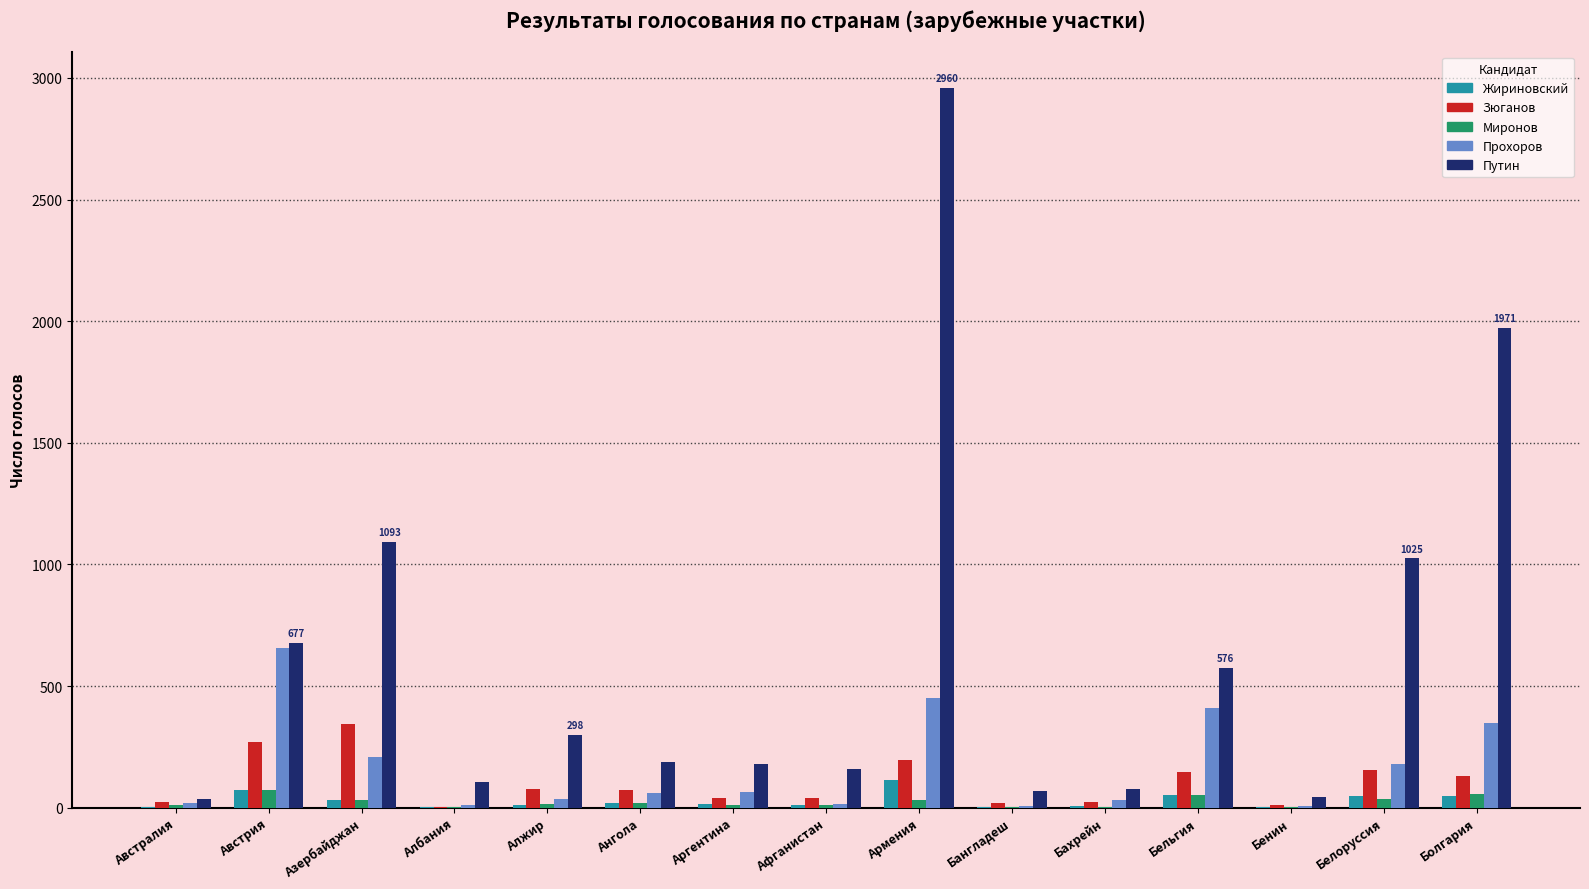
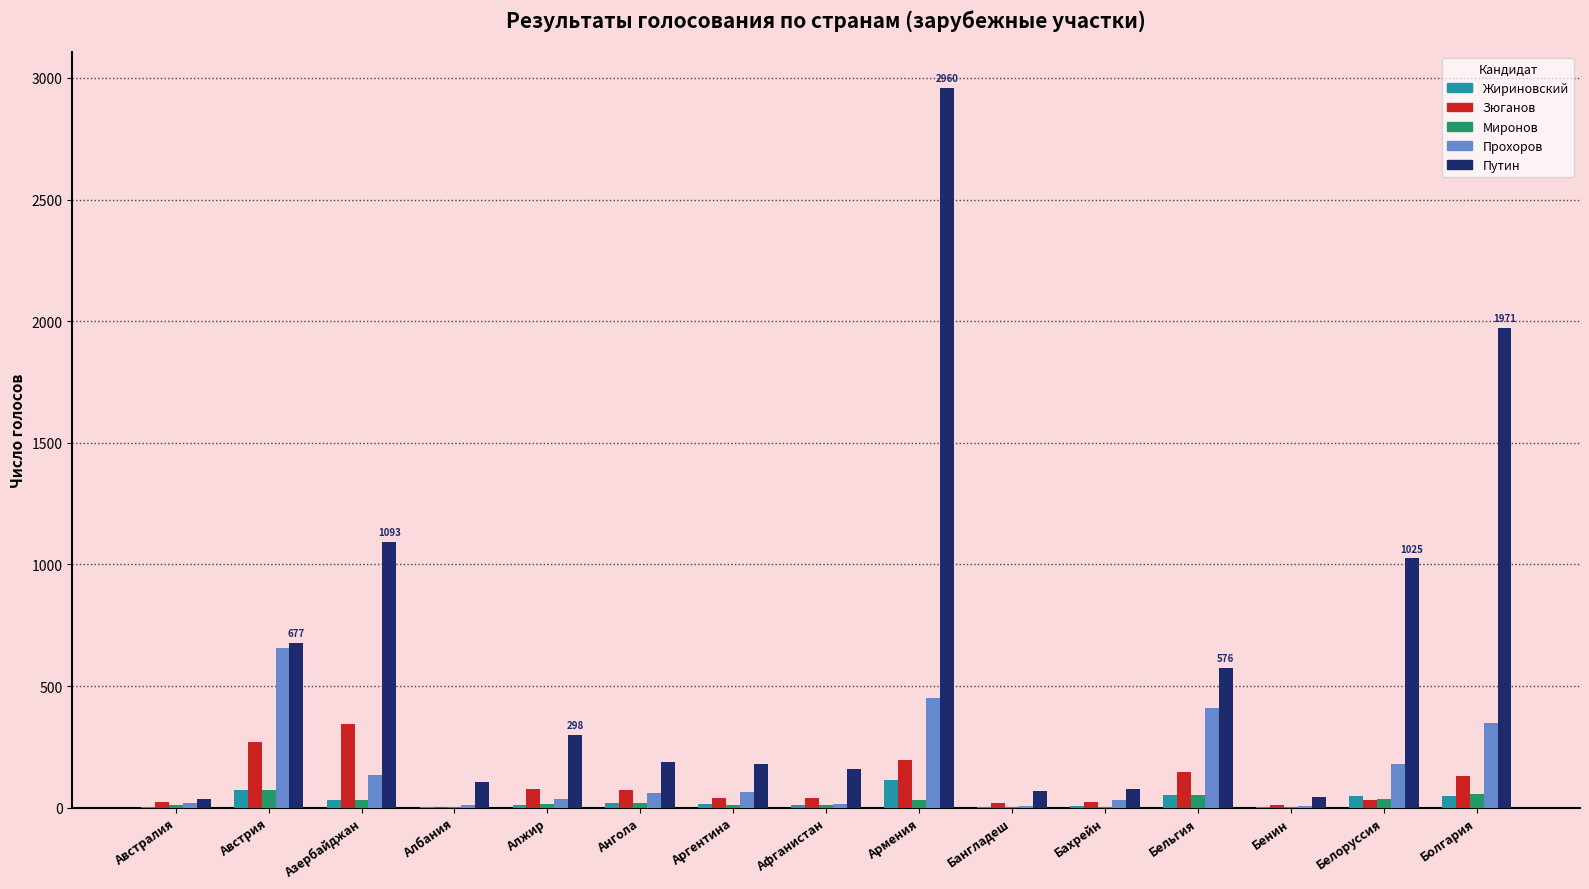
Прохоров, Азербайджан: 210 -> 130
Зюганов, Белоруссия: 160 -> 30
